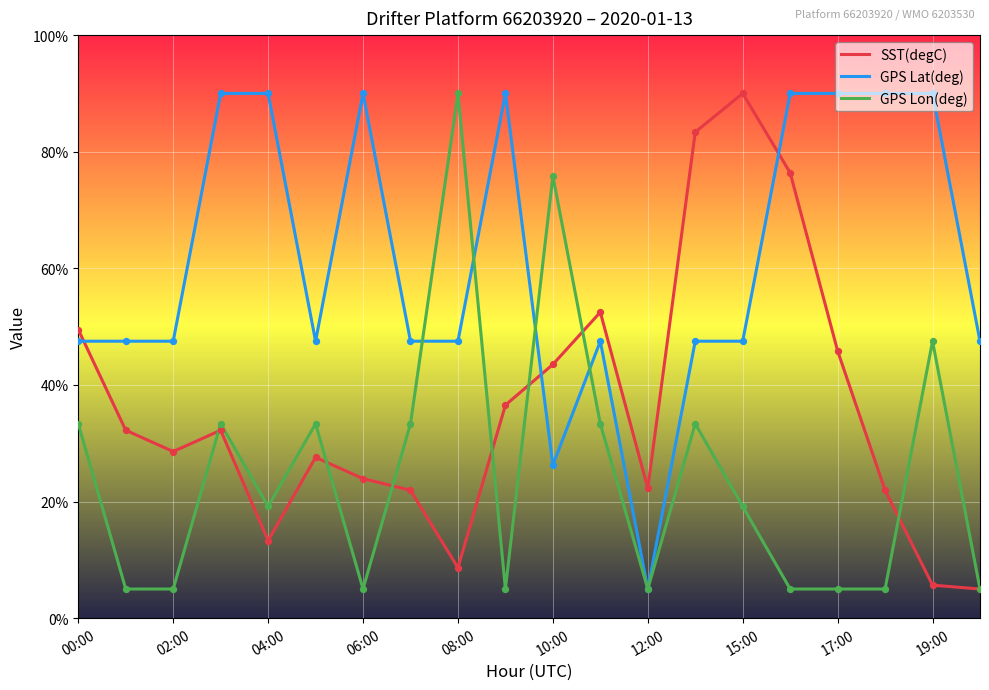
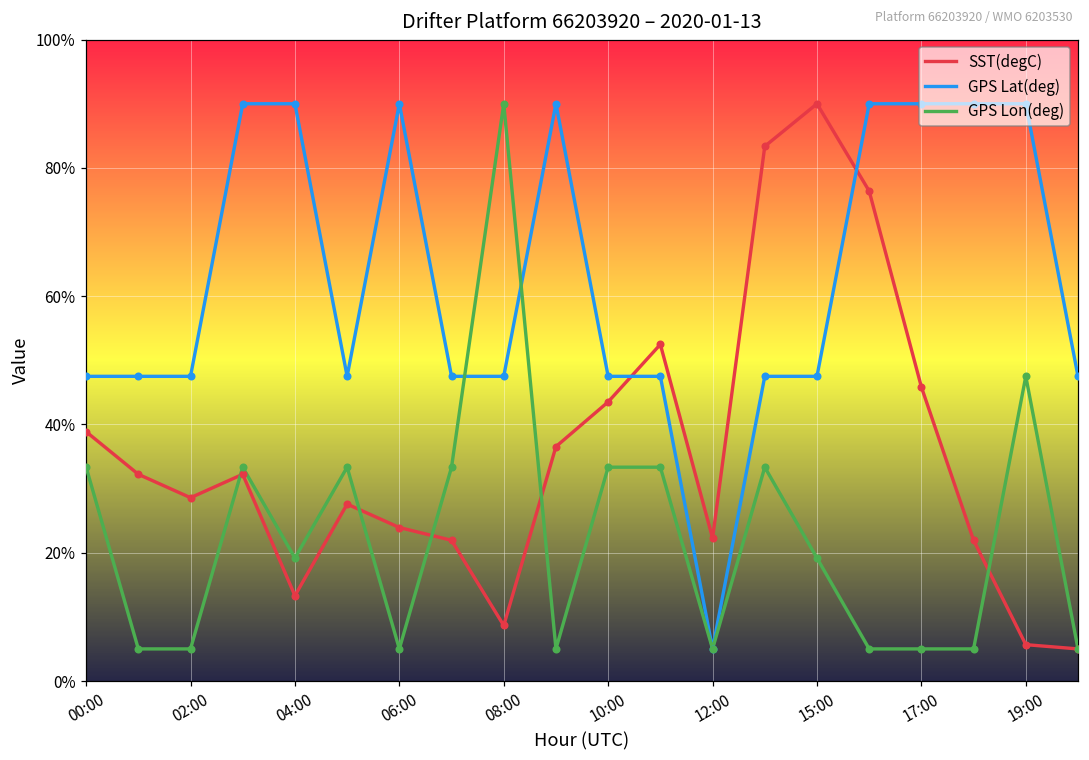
SST(degC), 00:00: 49% -> 39%
GPS Lat(deg), 10:00: 26% -> 48%
GPS Lon(deg), 10:00: 76% -> 33%
